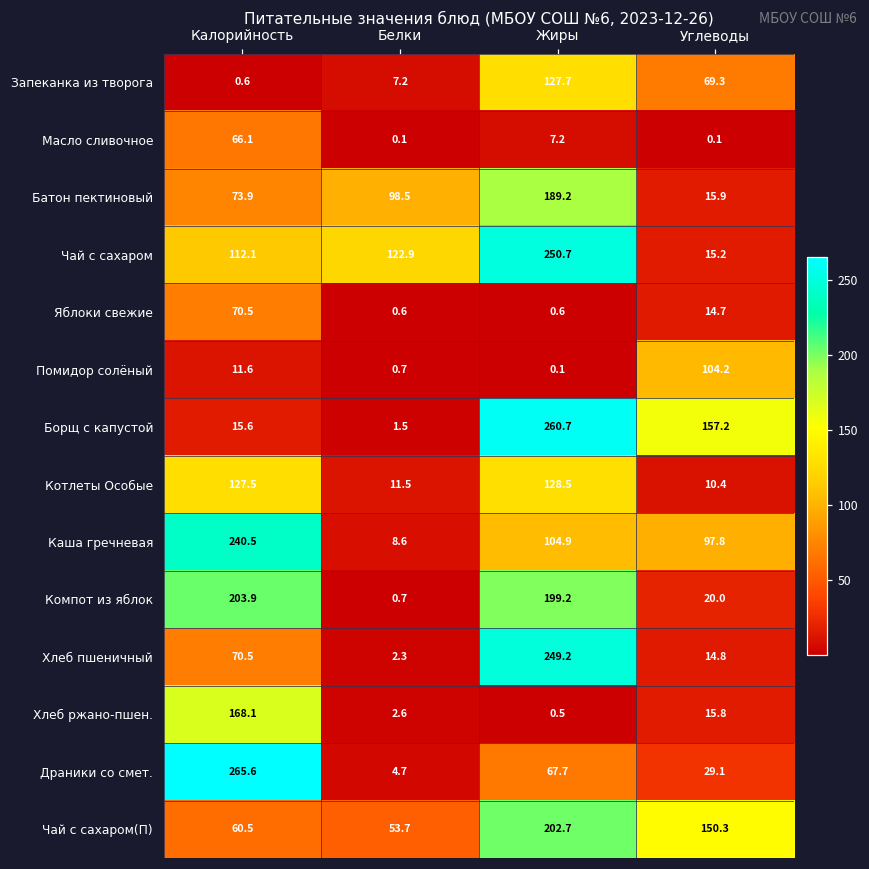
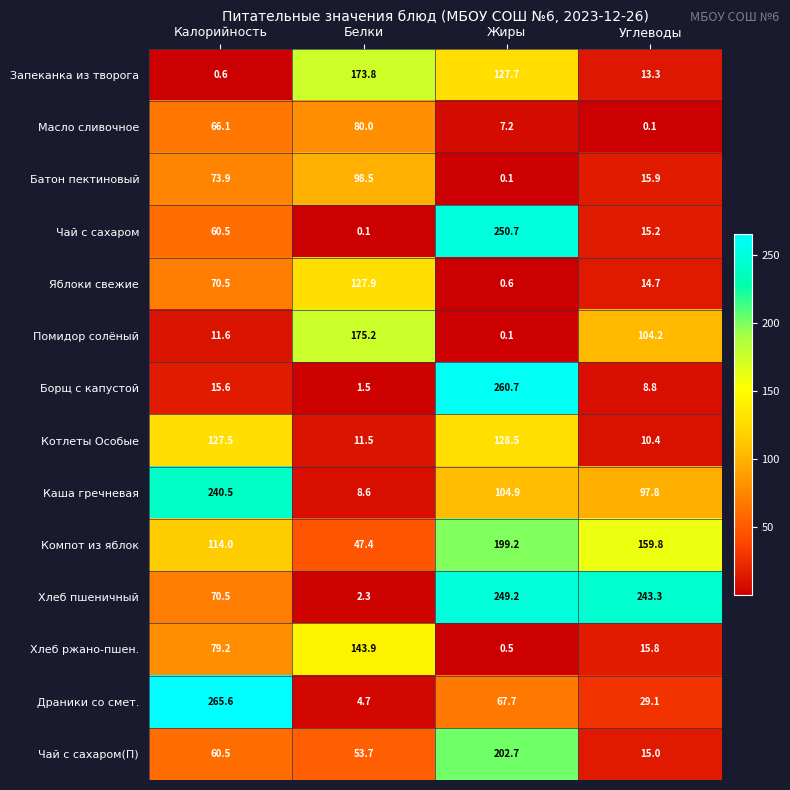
Запеканка из творога, Белки: 7.2 -> 173.8
Запеканка из творога, Углеводы: 69.3 -> 13.3
Масло сливочное, Белки: 0.1 -> 80.0
Батон пектиновый, Жиры: 189.2 -> 0.1
Чай с сахаром, Калорийность: 112.1 -> 60.5
Чай с сахаром, Белки: 122.9 -> 0.1
Яблоки свежие, Белки: 0.6 -> 127.9
Помидор солёный, Белки: 0.7 -> 175.2
Борщ с капустой, Углеводы: 157.2 -> 8.8
Компот из яблок, Калорийность: 203.9 -> 114.0
Компот из яблок, Белки: 0.7 -> 47.4
Компот из яблок, Углеводы: 20.0 -> 159.8
Хлеб пшеничный, Углеводы: 14.8 -> 243.3
Хлеб ржано-пшен., Калорийность: 168.1 -> 79.2
Хлеб ржано-пшен., Белки: 2.6 -> 143.9
Чай с сахаром(П), Углеводы: 150.3 -> 15.0
